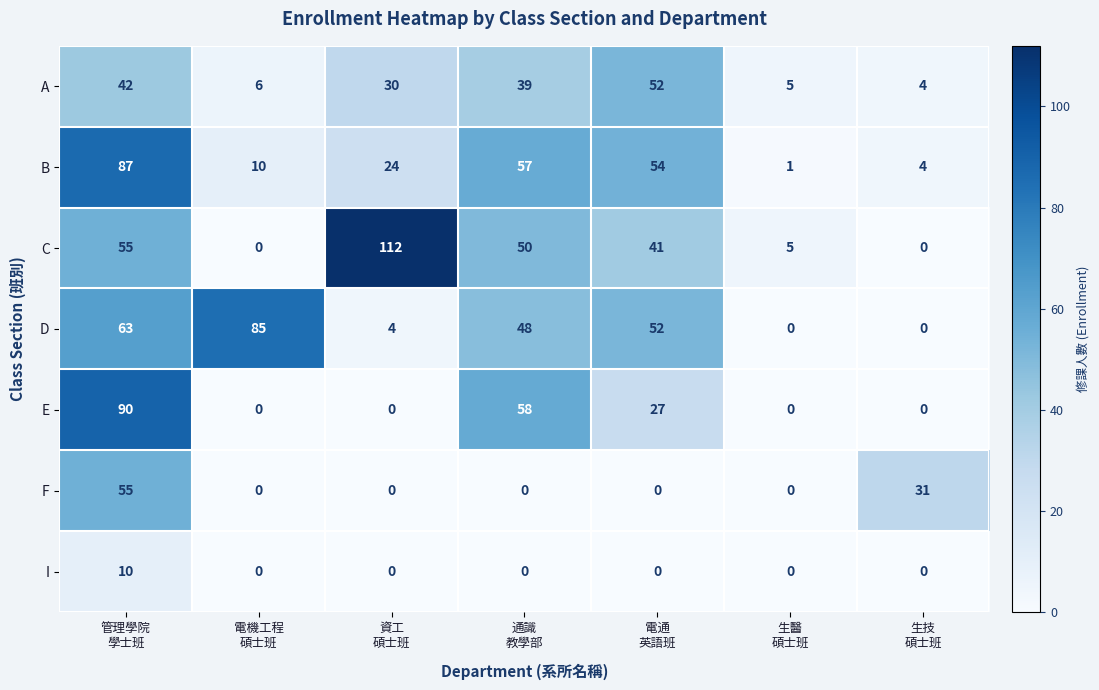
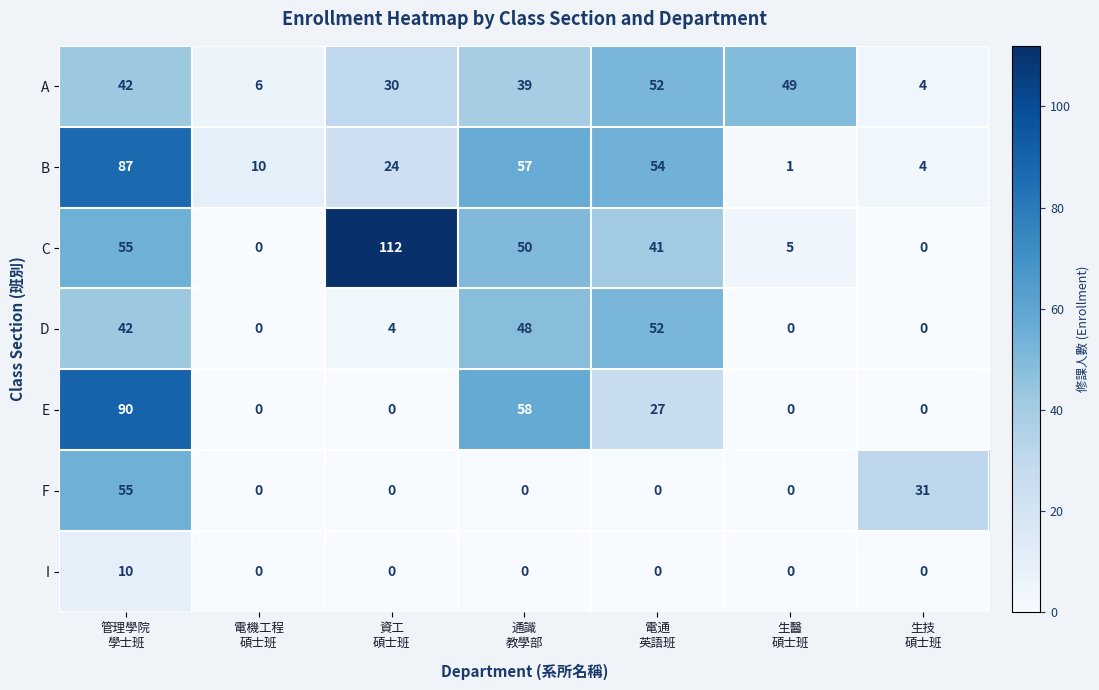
A, 生醫 碩士班: 5 -> 49
D, 管理學院 學士班: 63 -> 42
D, 電機工程 碩士班: 85 -> 0
